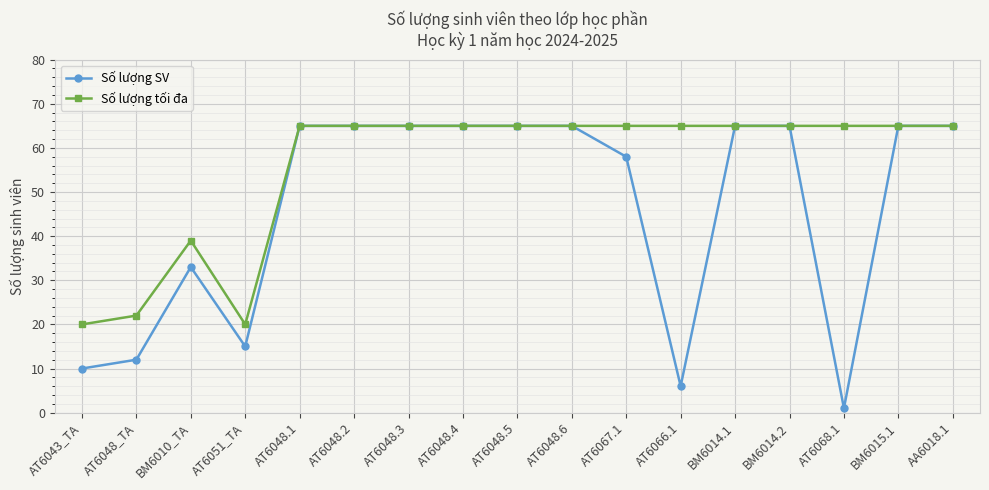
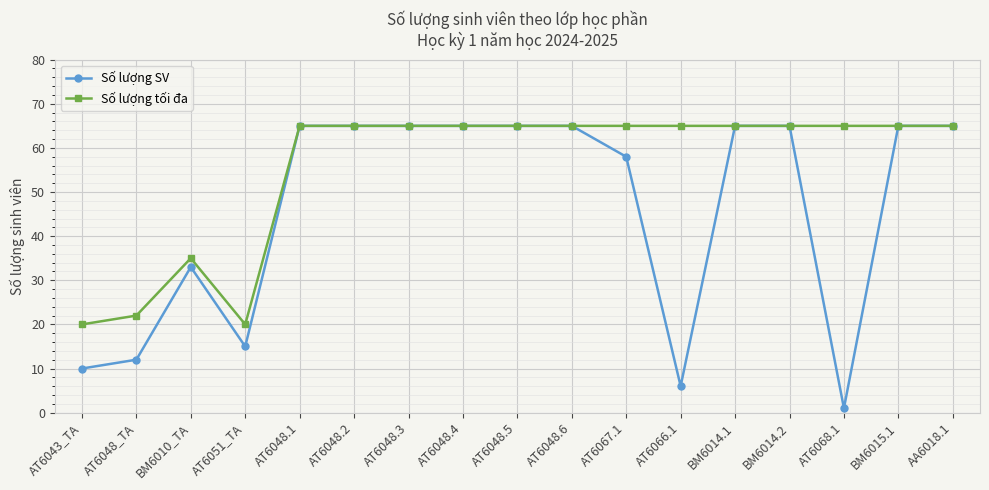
Số lượng tối đa, BM6010_TA: 39 -> 35
